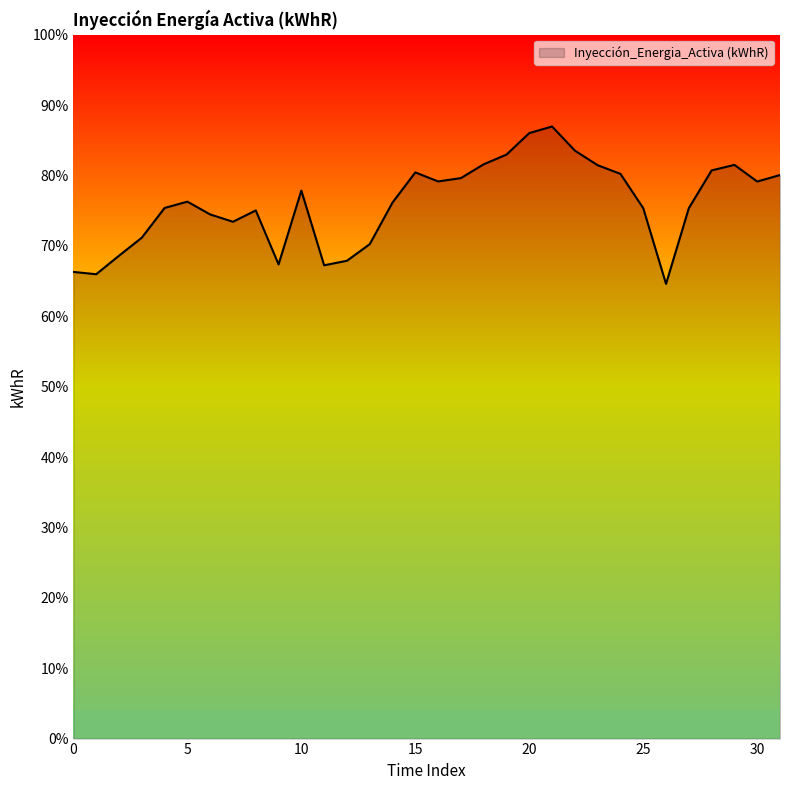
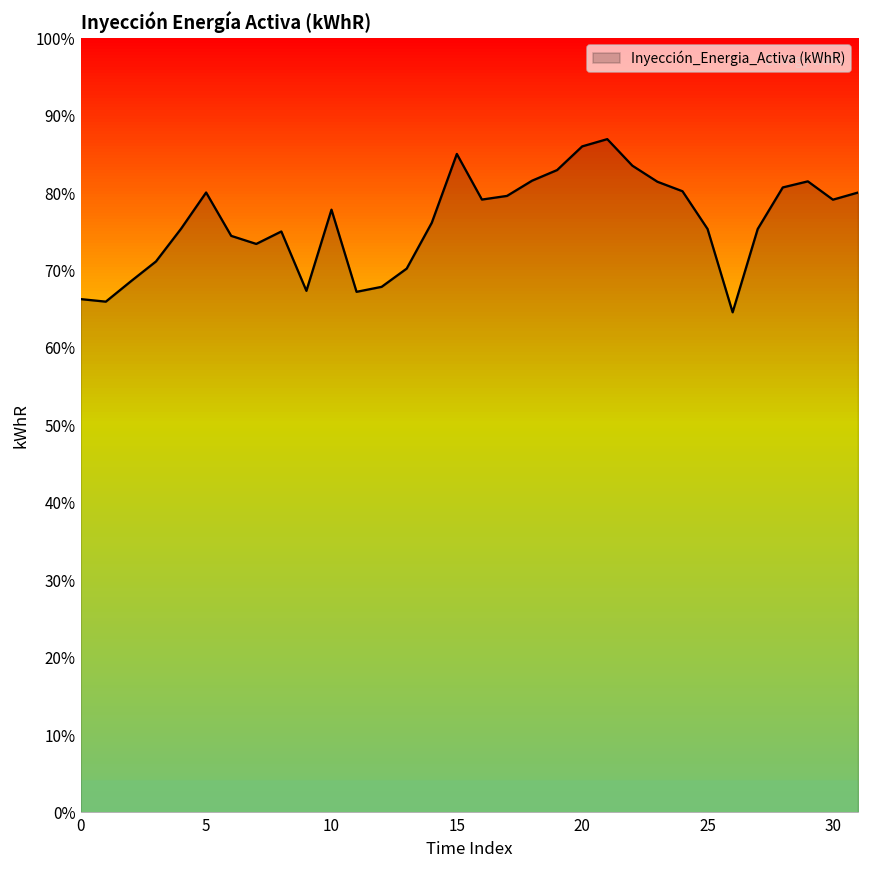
5: 76% -> 80%
15: 80% -> 85%
